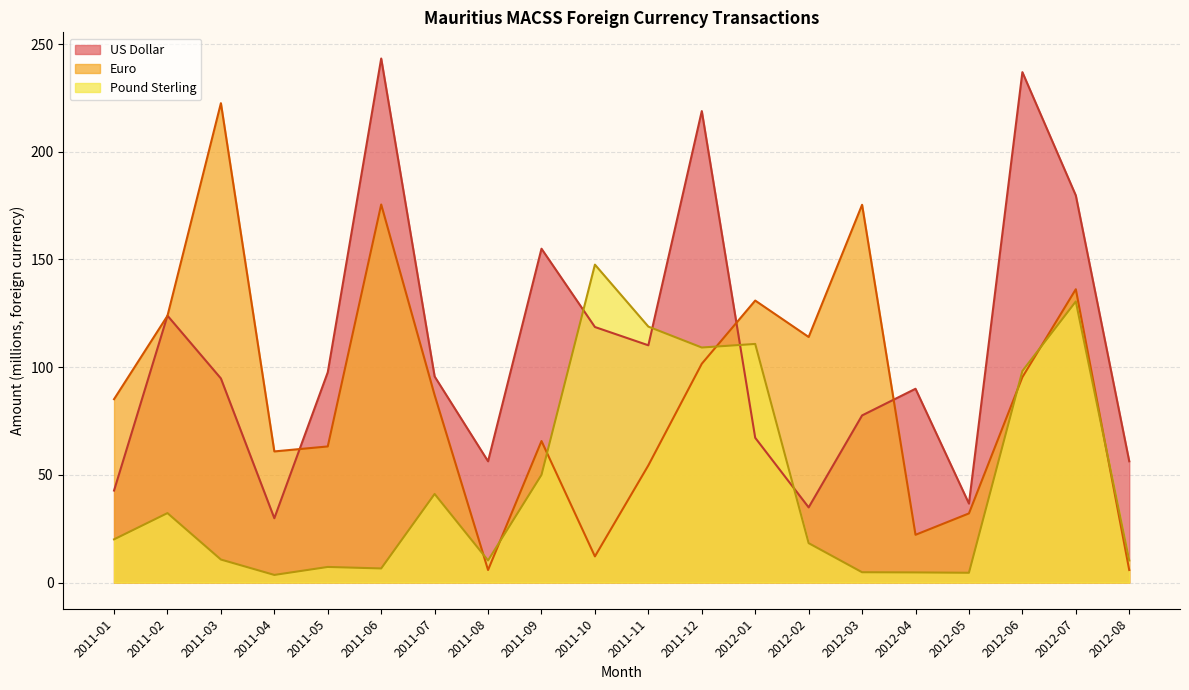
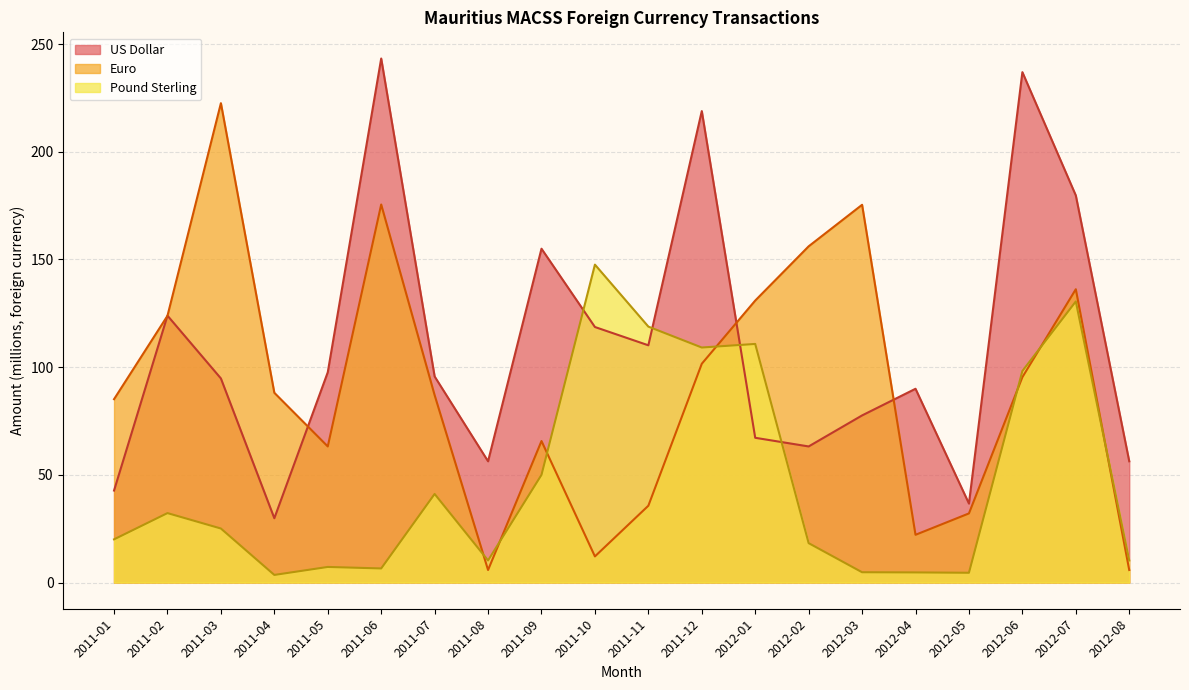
Pound Sterling, 2011-03: 11 -> 25
Euro, 2011-04: 61 -> 88
Euro, 2011-11: 54 -> 36
US Dollar, 2012-02: 35 -> 63
Euro, 2012-02: 114 -> 156
